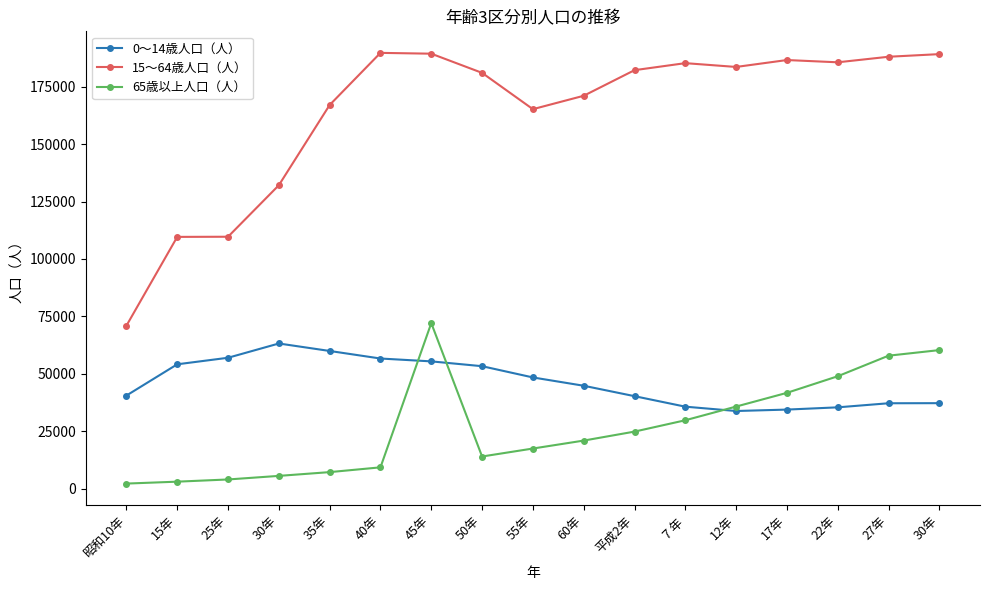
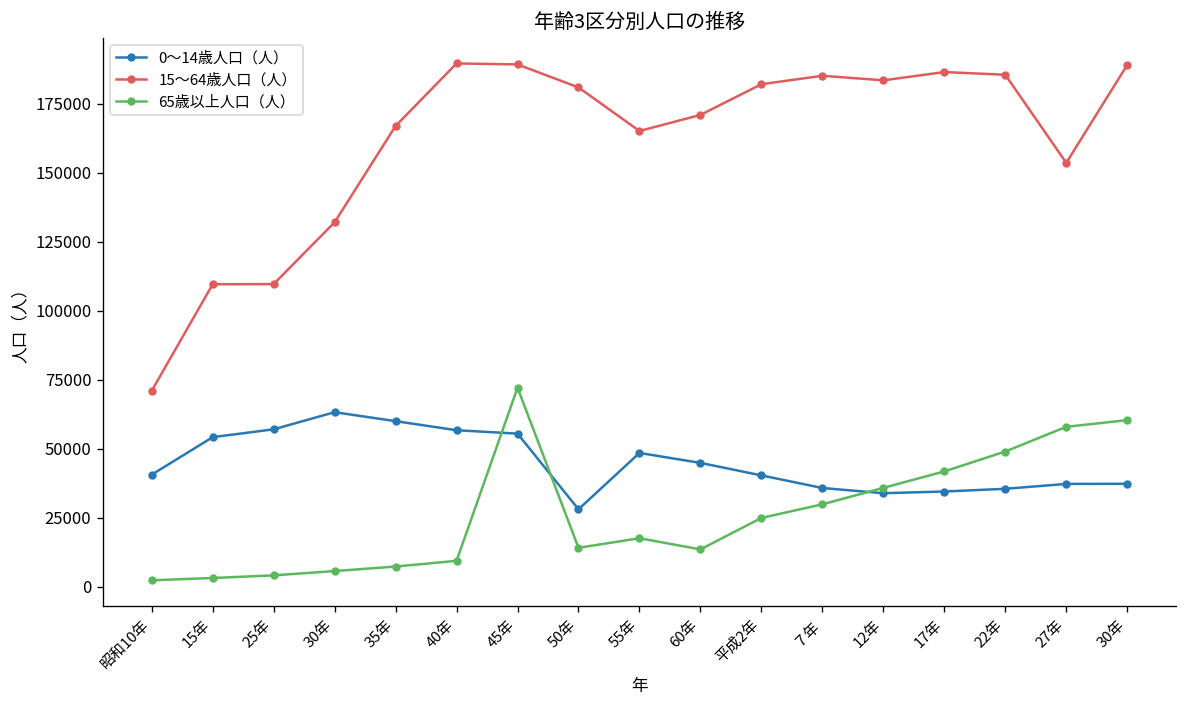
0～14歳人口（人）, 50年: 53000 -> 28000
65歳以上人口（人）, 60年: 21000 -> 14000
15～64歳人口（人）, 27年: 188000 -> 154000
